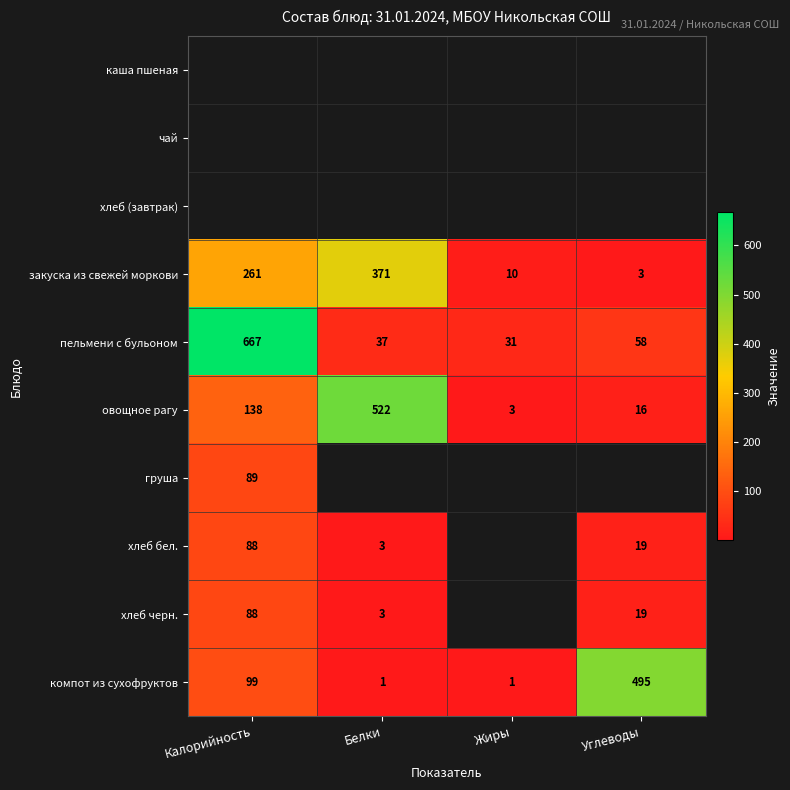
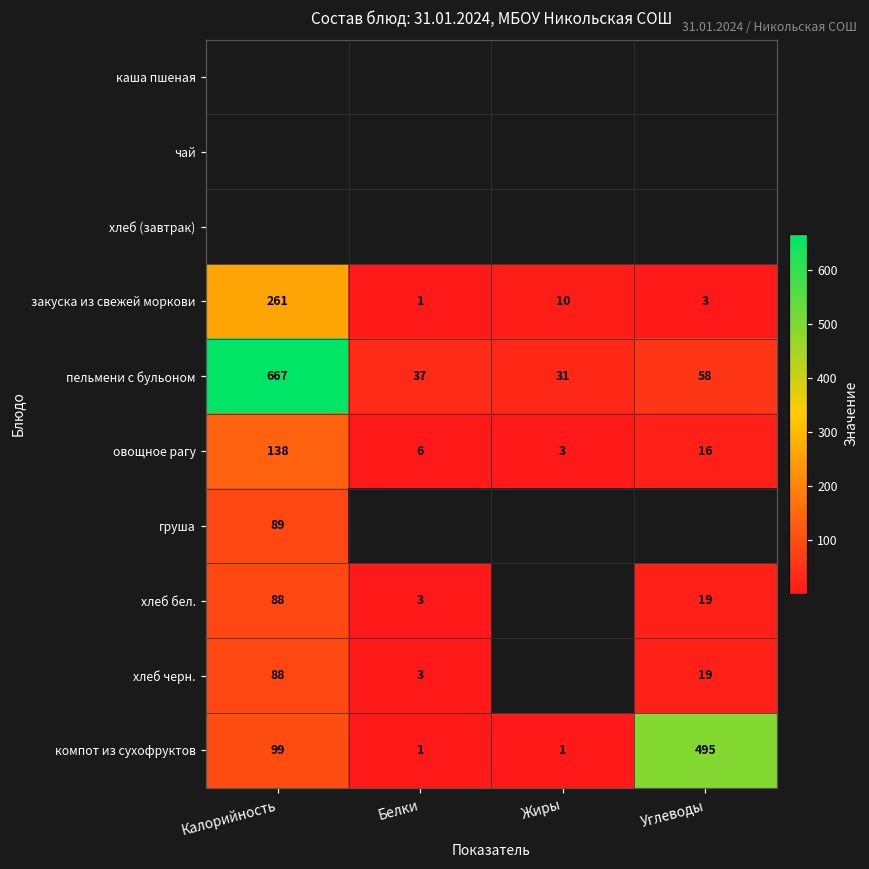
закуска из свежей моркови, Белки: 371 -> 1
овощное рагу, Белки: 522 -> 6
